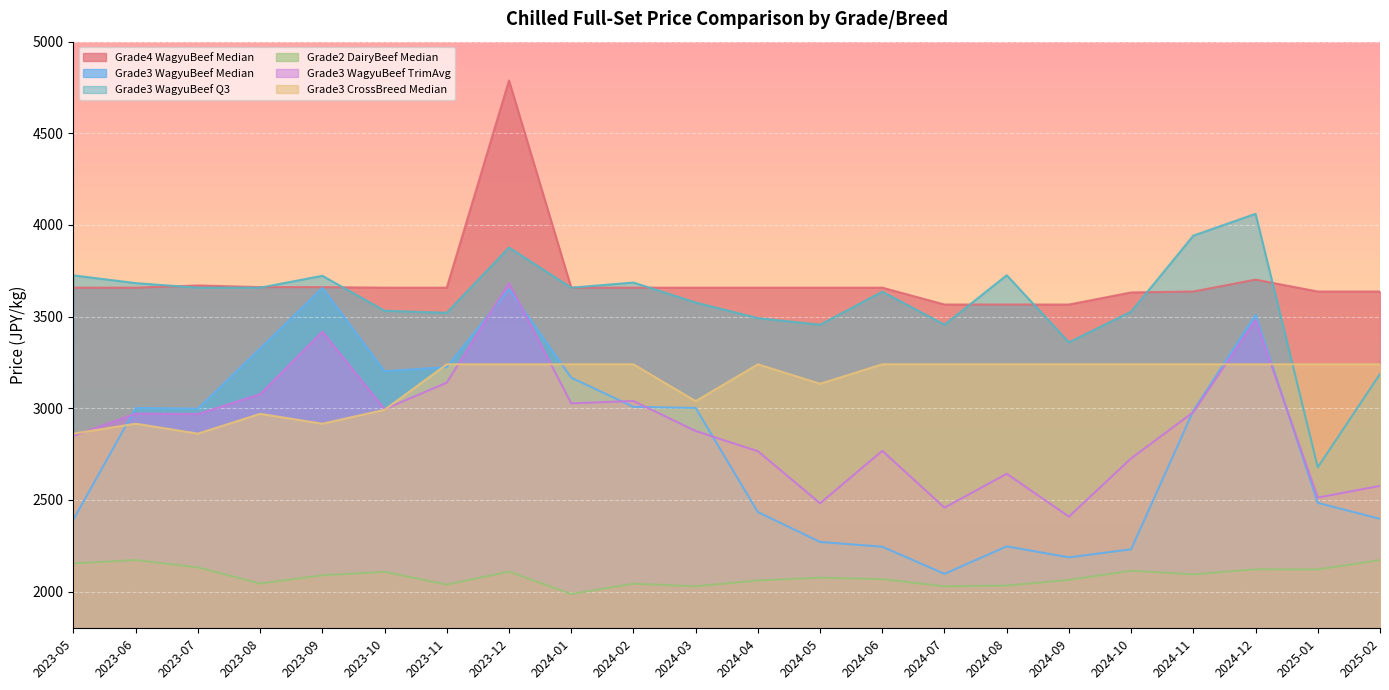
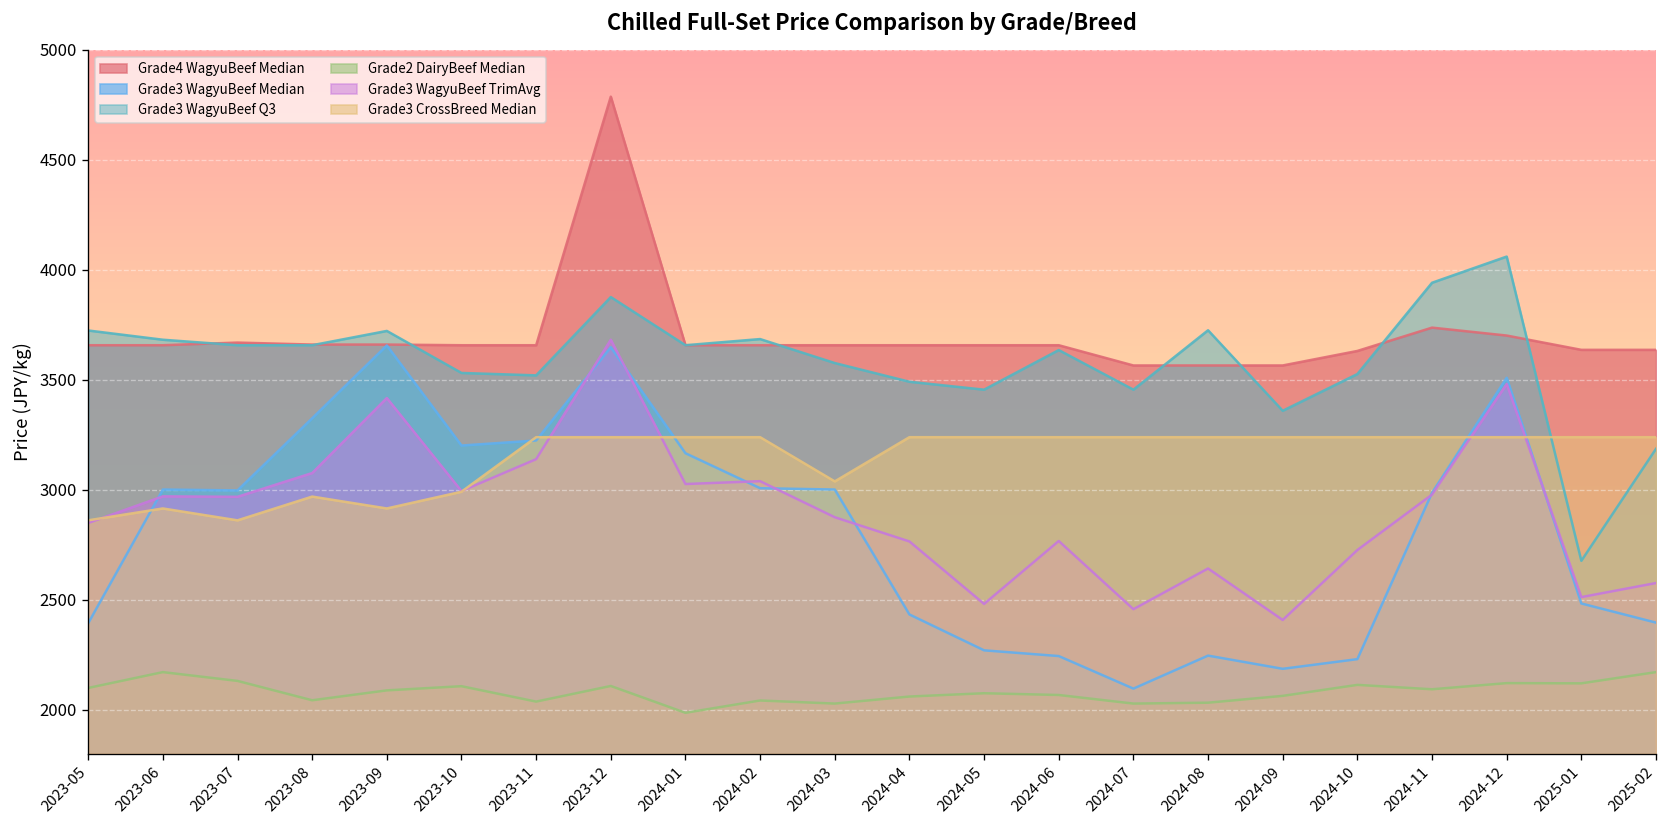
Grade2 DairyBeef Median, 2023-05: 2150 -> 2100
Grade3 CrossBreed Median, 2024-05: 3130 -> 3240
Grade4 WagyuBeef Median, 2024-11: 3640 -> 3740
